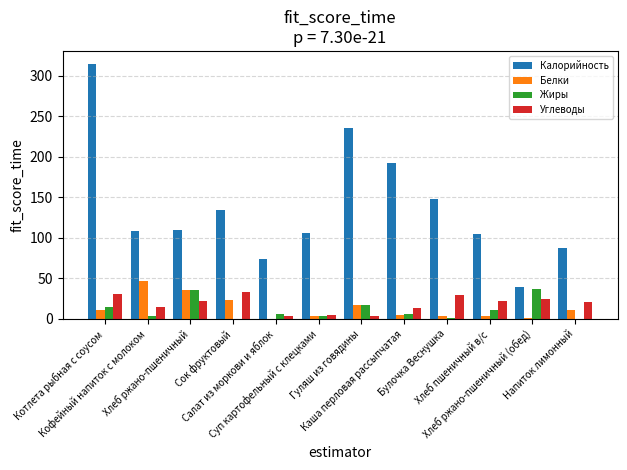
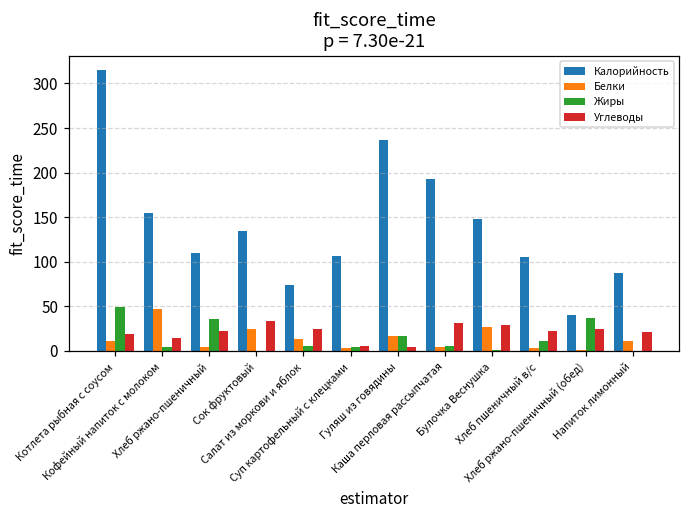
Жиры, Котлета рыбная с соусом: 20 -> 50
Углеводы, Котлета рыбная с соусом: 30 -> 20
Калорийность, Кофейный напиток с молоком: 110 -> 160
Белки, Хлеб ржано-пшеничный: 40 -> 0
Белки, Салат из моркови и яблок: 0 -> 10
Углеводы, Салат из моркови и яблок: 0 -> 20
Углеводы, Каша перловая рассыпчатая: 10 -> 30
Белки, Булочка Веснушка: 0 -> 30
